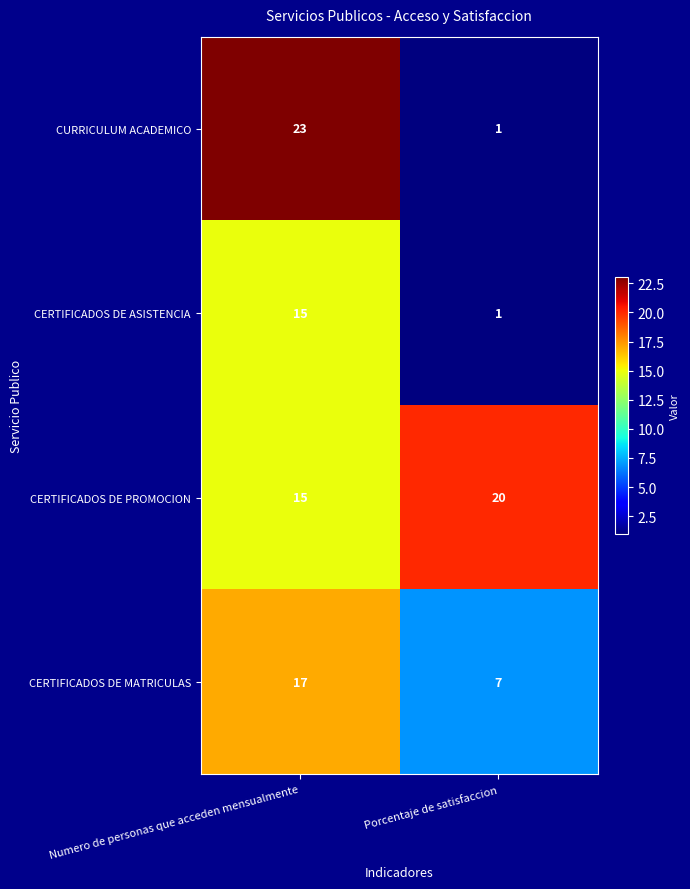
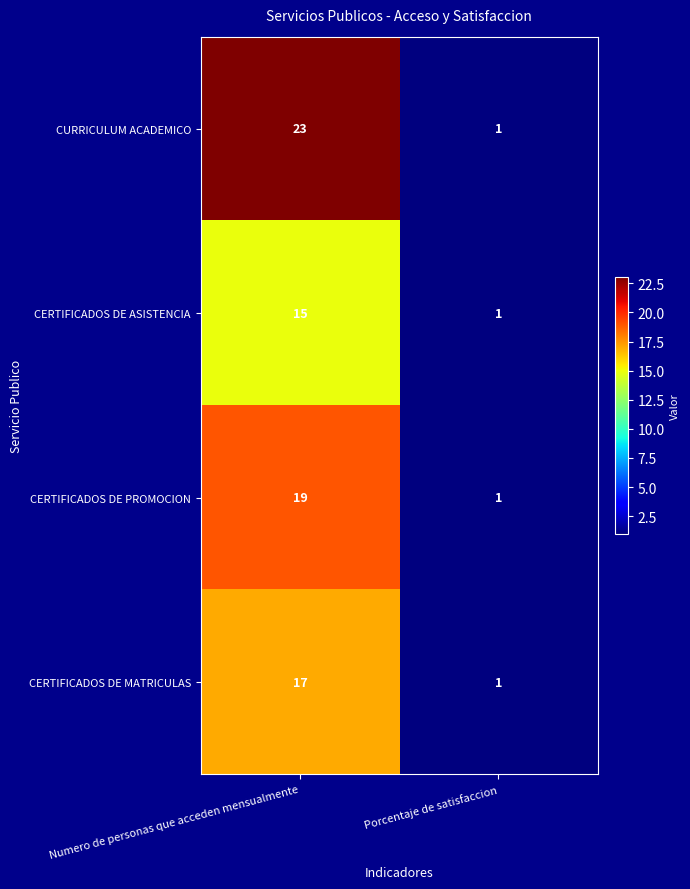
CERTIFICADOS DE PROMOCION, Numero de personas que acceden mensualmente: 15 -> 19
CERTIFICADOS DE PROMOCION, Porcentaje de satisfaccion: 20 -> 1
CERTIFICADOS DE MATRICULAS, Porcentaje de satisfaccion: 7 -> 1
